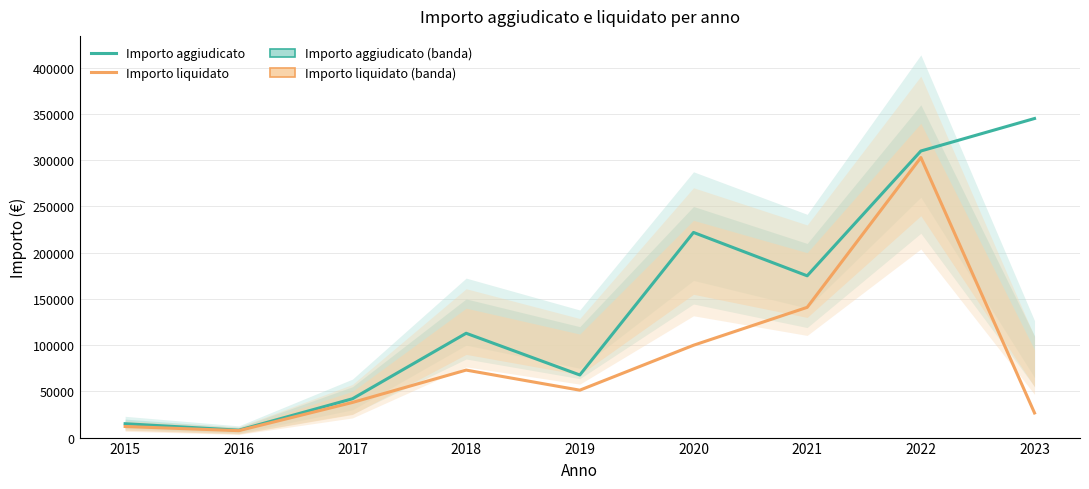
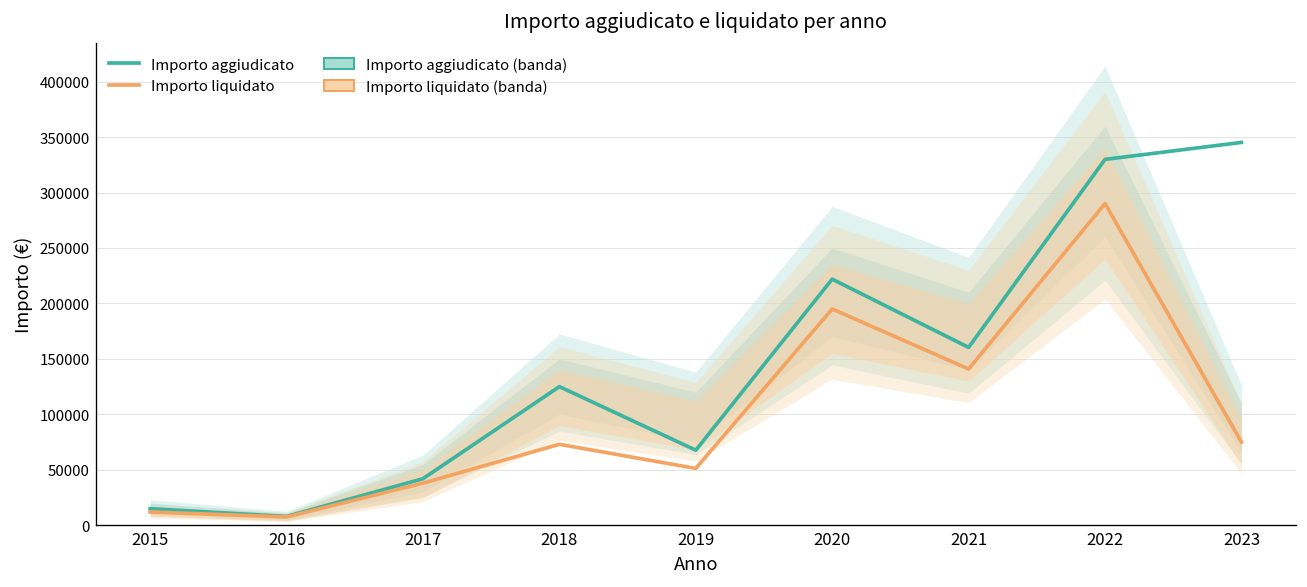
Importo aggiudicato, 2018: 110000 -> 130000
Importo liquidato, 2020: 100000 -> 200000
Importo aggiudicato, 2021: 180000 -> 160000
Importo aggiudicato, 2022: 310000 -> 330000
Importo liquidato, 2022: 300000 -> 290000
Importo liquidato, 2023: 30000 -> 80000
